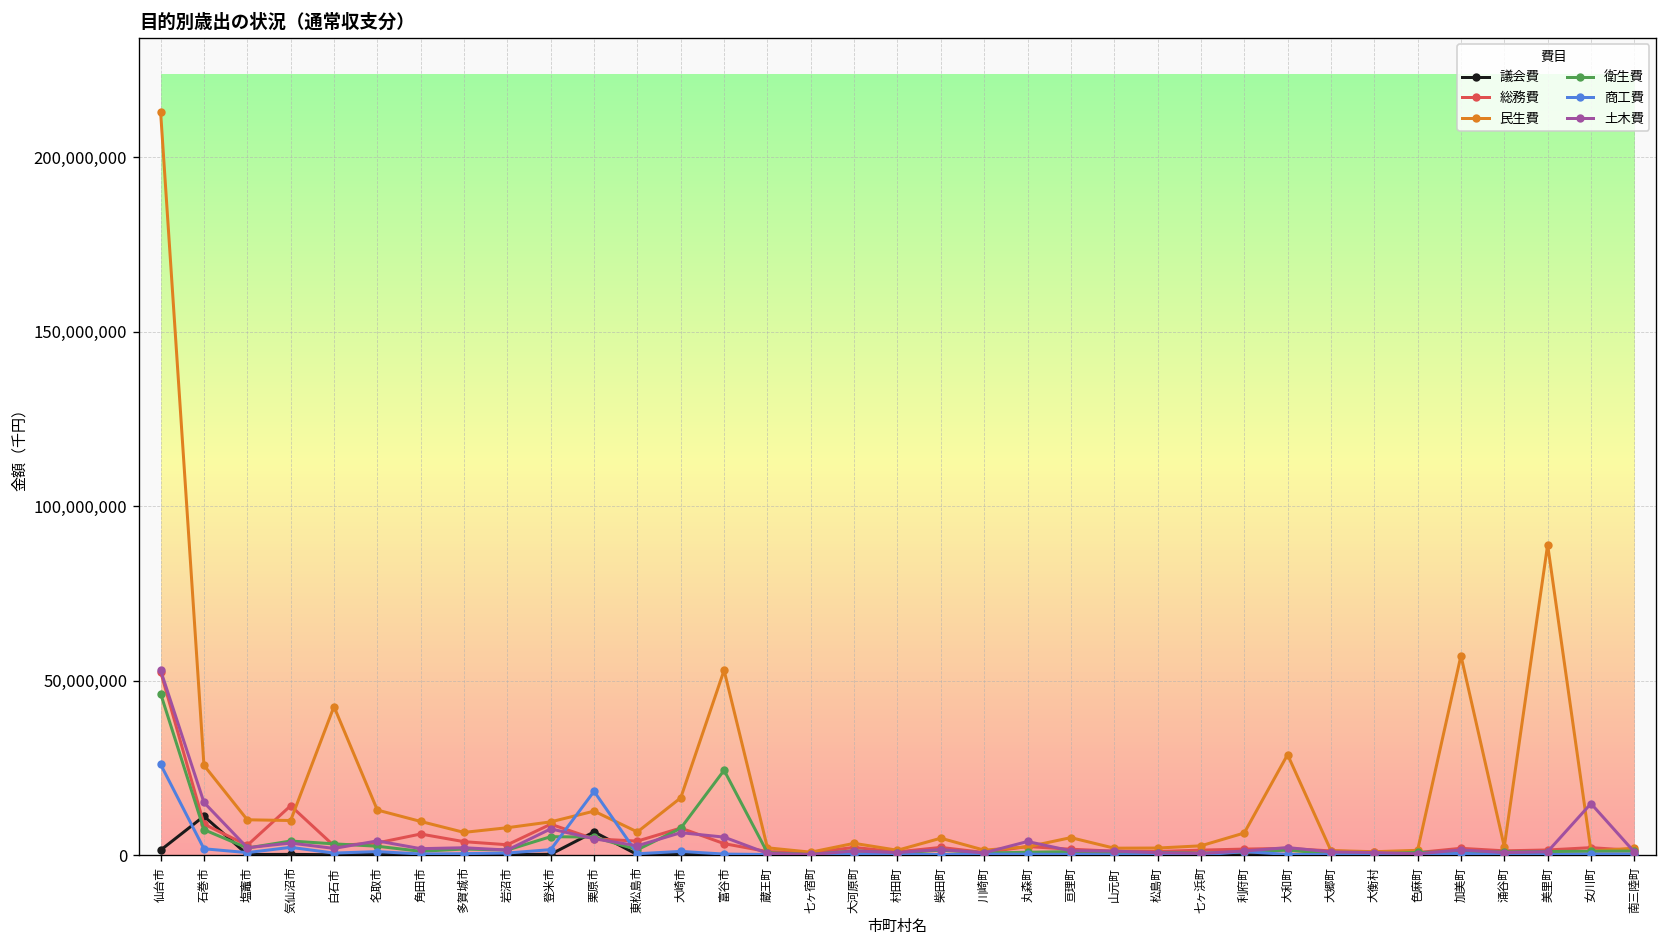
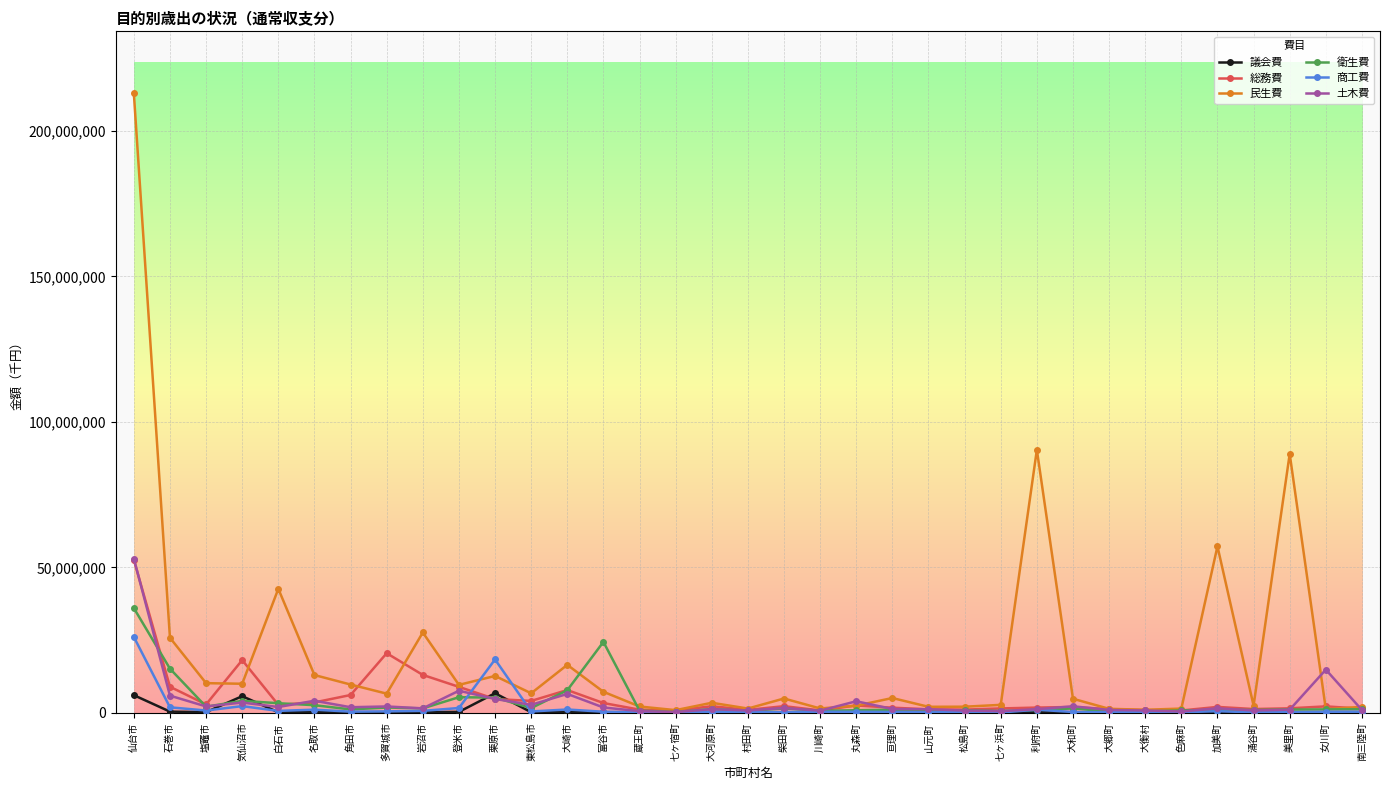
議会費, 仙台市: 1,000,000 -> 6,000,000
衛生費, 仙台市: 46,000,000 -> 36,000,000
議会費, 石巻市: 11,000,000 -> 0
衛生費, 石巻市: 7,000,000 -> 15,000,000
土木費, 石巻市: 15,000,000 -> 6,000,000
議会費, 気仙沼市: 0 -> 6,000,000
総務費, 気仙沼市: 14,000,000 -> 18,000,000
総務費, 多賀城市: 4,000,000 -> 20,000,000
総務費, 岩沼市: 3,000,000 -> 13,000,000
民生費, 岩沼市: 8,000,000 -> 28,000,000
民生費, 富谷市: 53,000,000 -> 7,000,000
土木費, 富谷市: 5,000,000 -> 2,000,000
民生費, 利府町: 6,000,000 -> 90,000,000
民生費, 大和町: 29,000,000 -> 5,000,000
